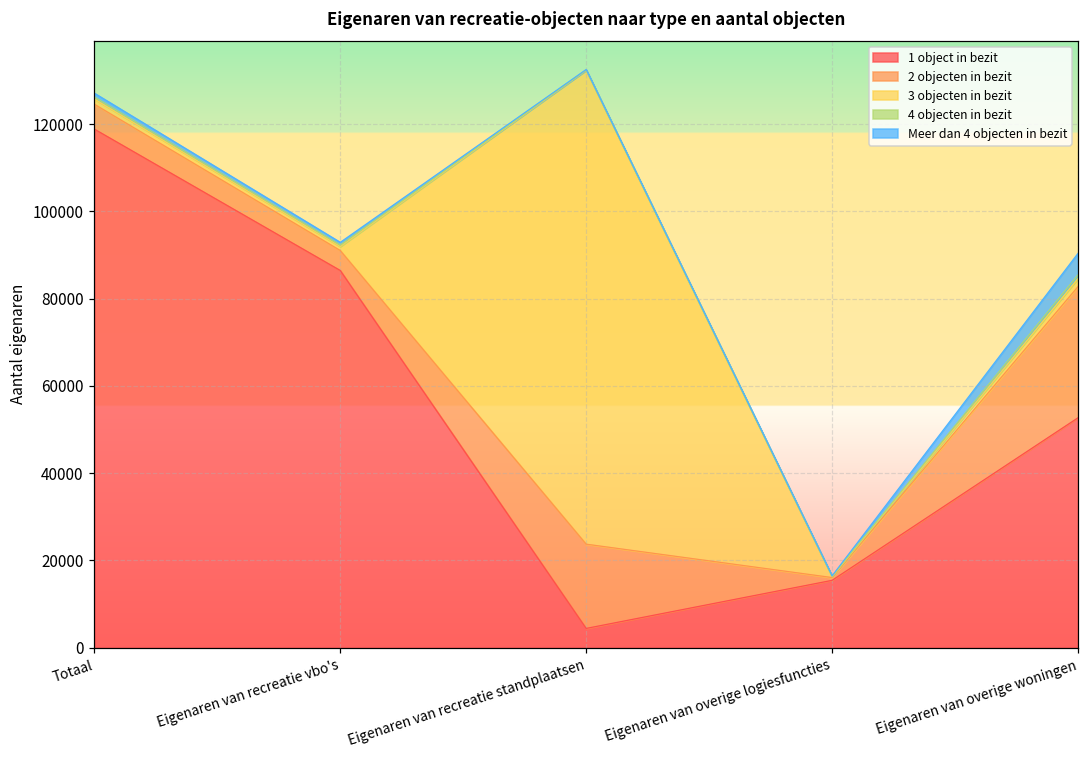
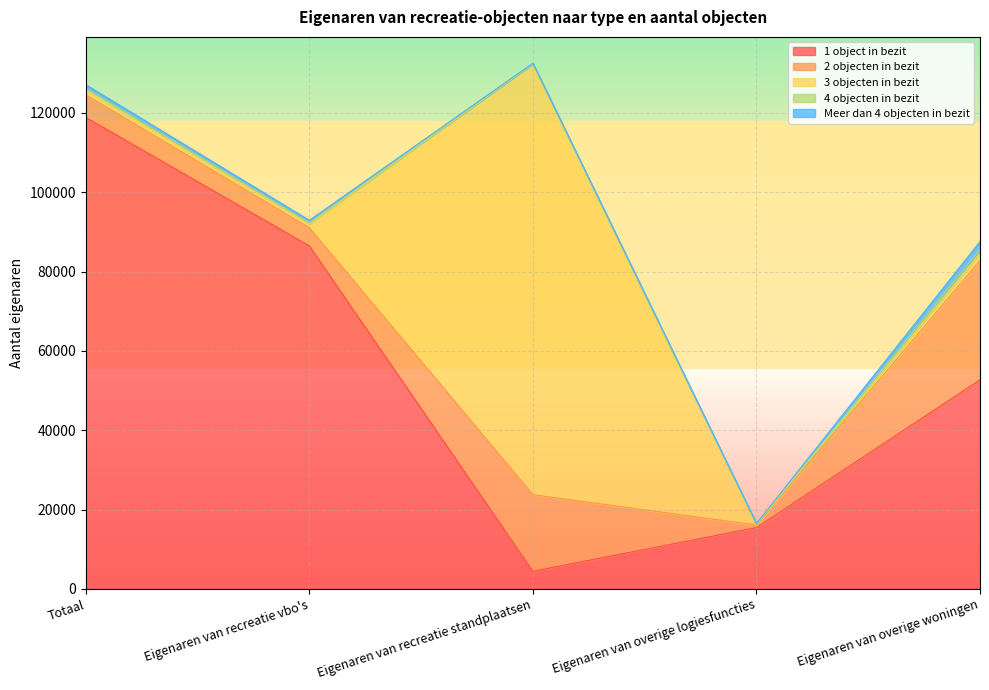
Meer dan 4 objecten in bezit, Eigenaren van overige woningen: 5000 -> 2000
